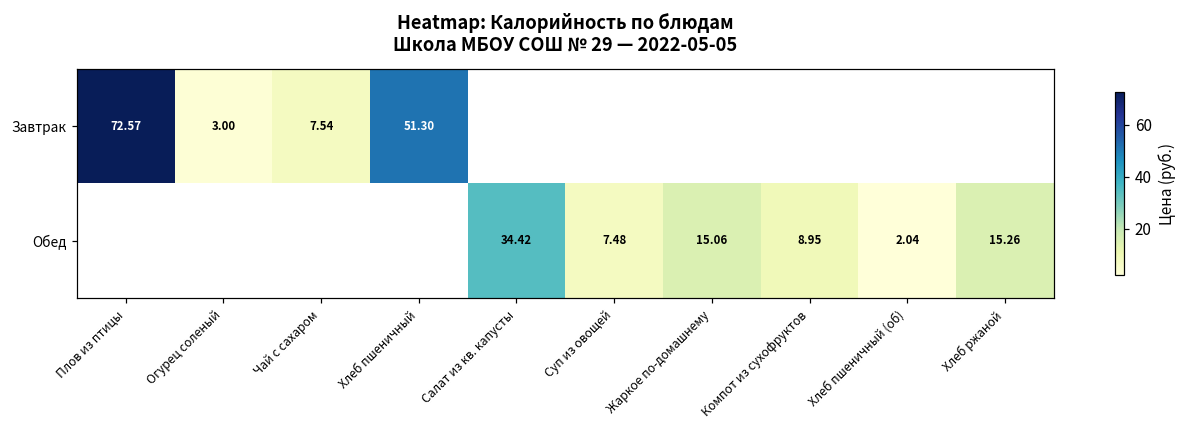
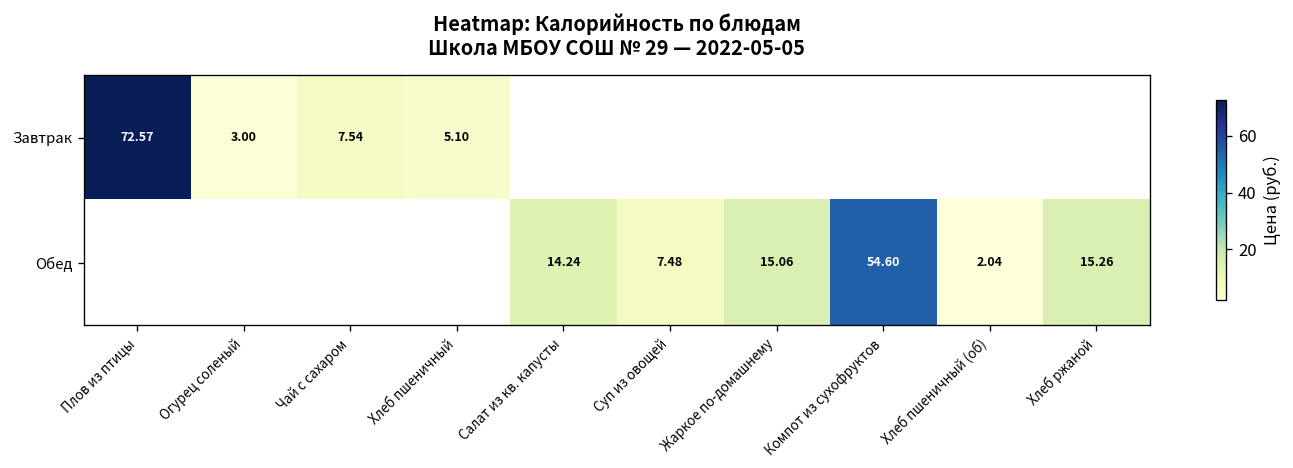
Завтрак, Хлеб пшеничный: 51.30 -> 5.10
Обед, Салат из кв. капусты: 34.42 -> 14.24
Обед, Компот из сухофруктов: 8.95 -> 54.60
